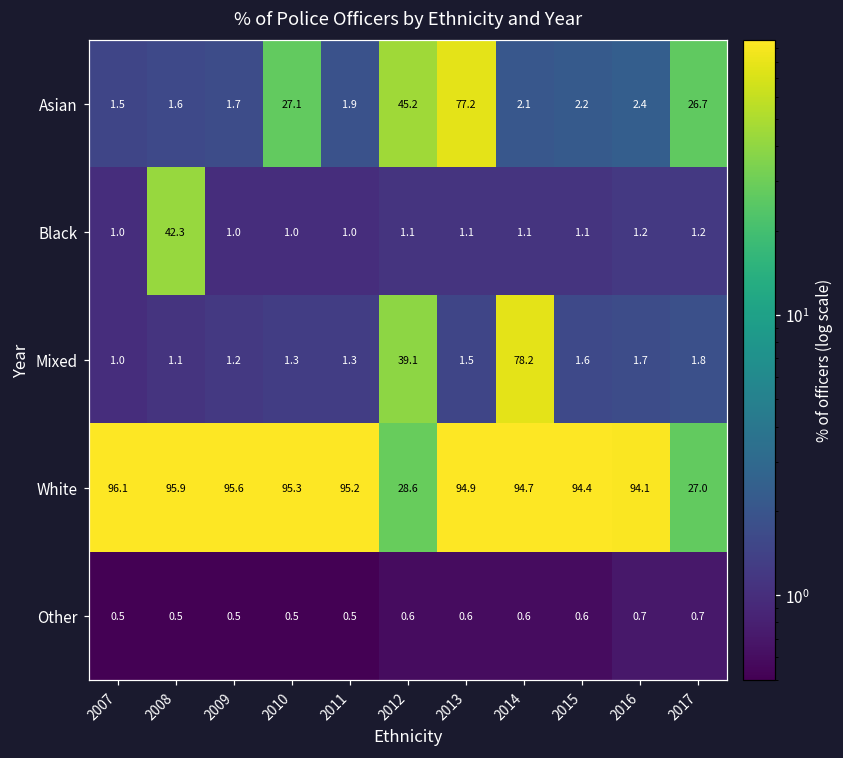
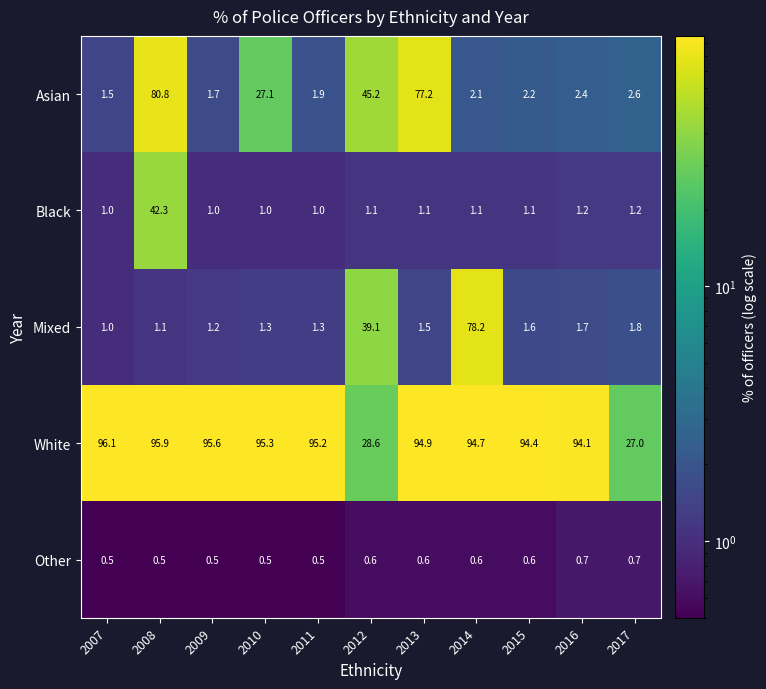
Asian, 2008: 1.6 -> 80.8
Asian, 2017: 26.7 -> 2.6
